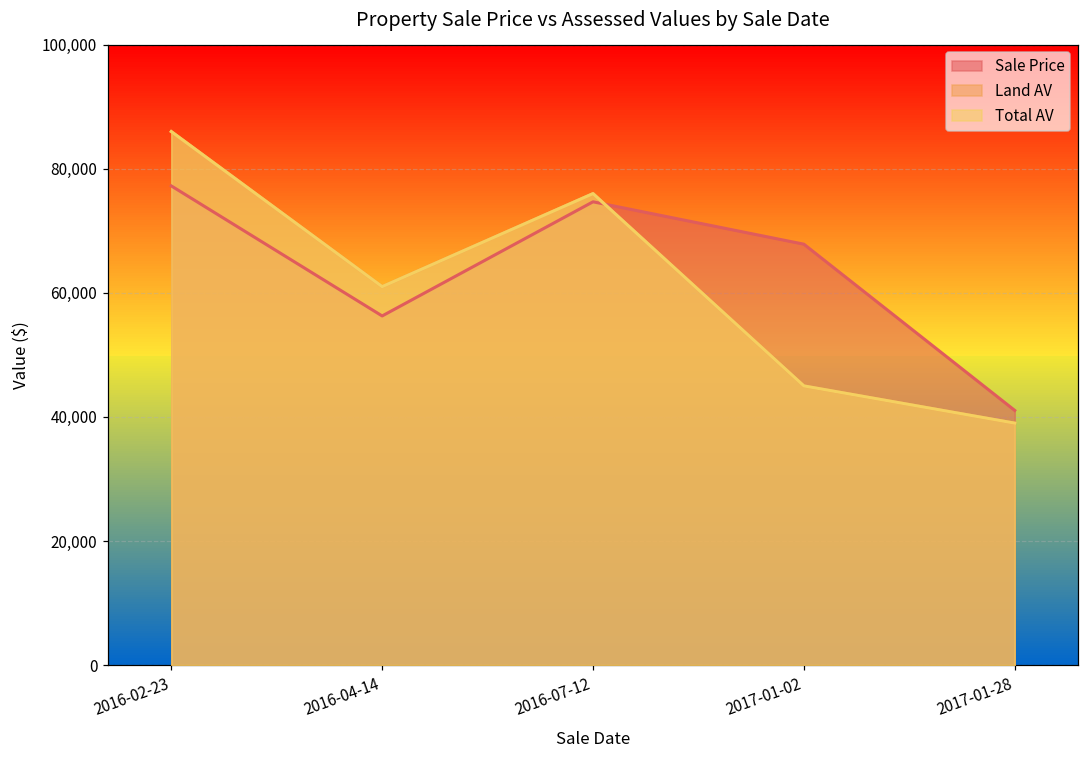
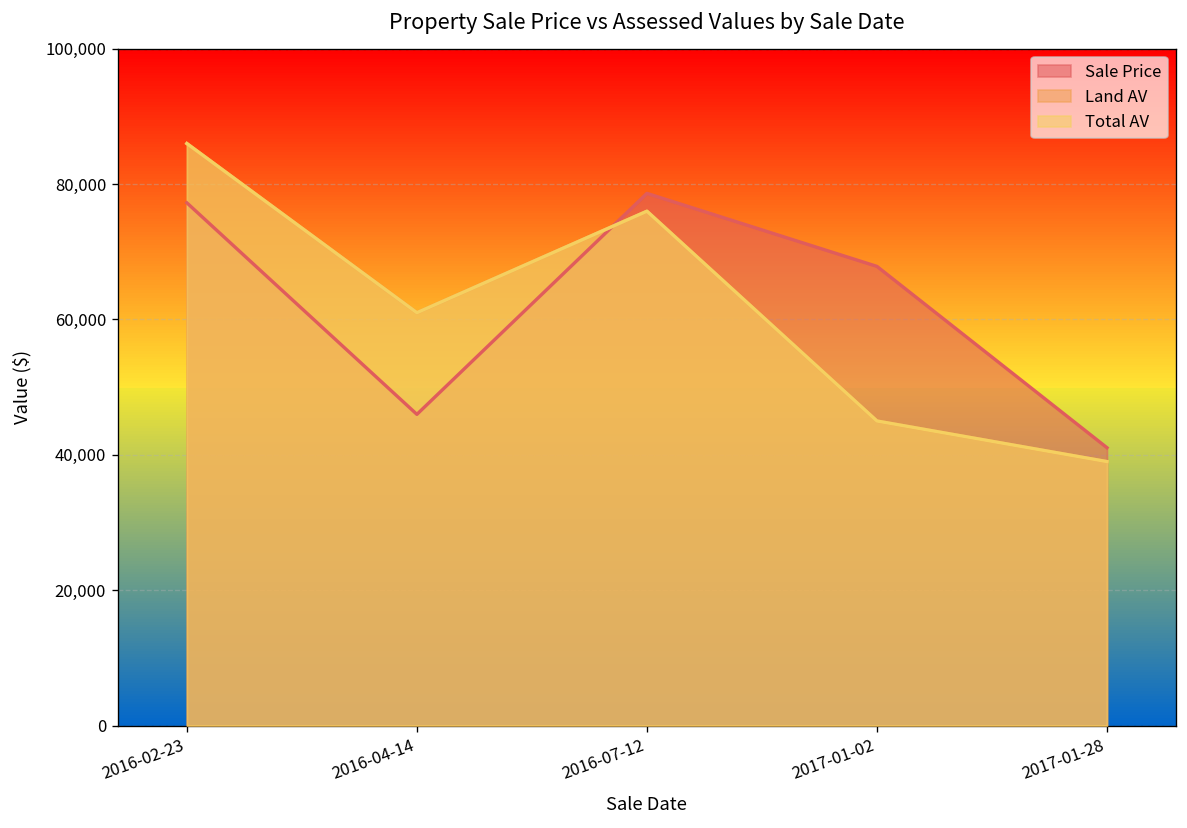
Sale Price, 2016-04-14: 56,000 -> 46,000
Sale Price, 2016-07-12: 75,000 -> 79,000
